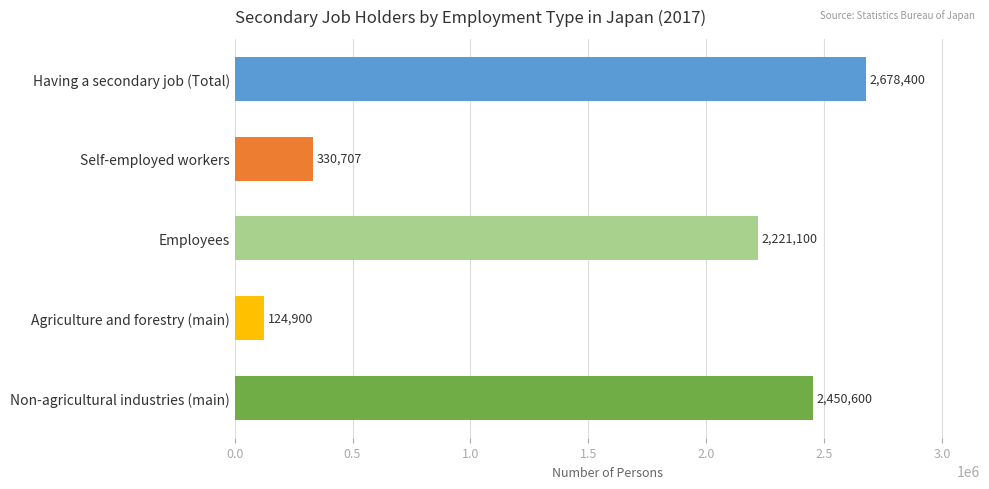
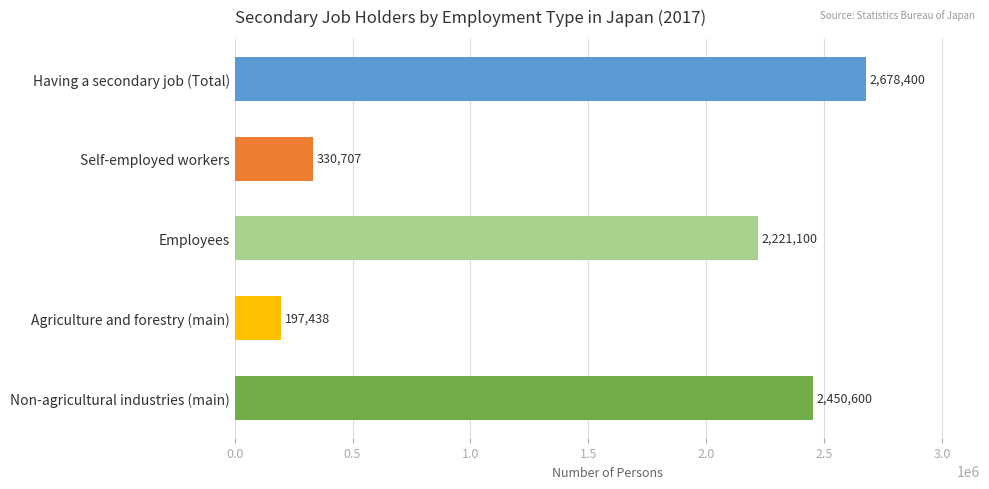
Agriculture and forestry (main): 124,900 -> 197,438
